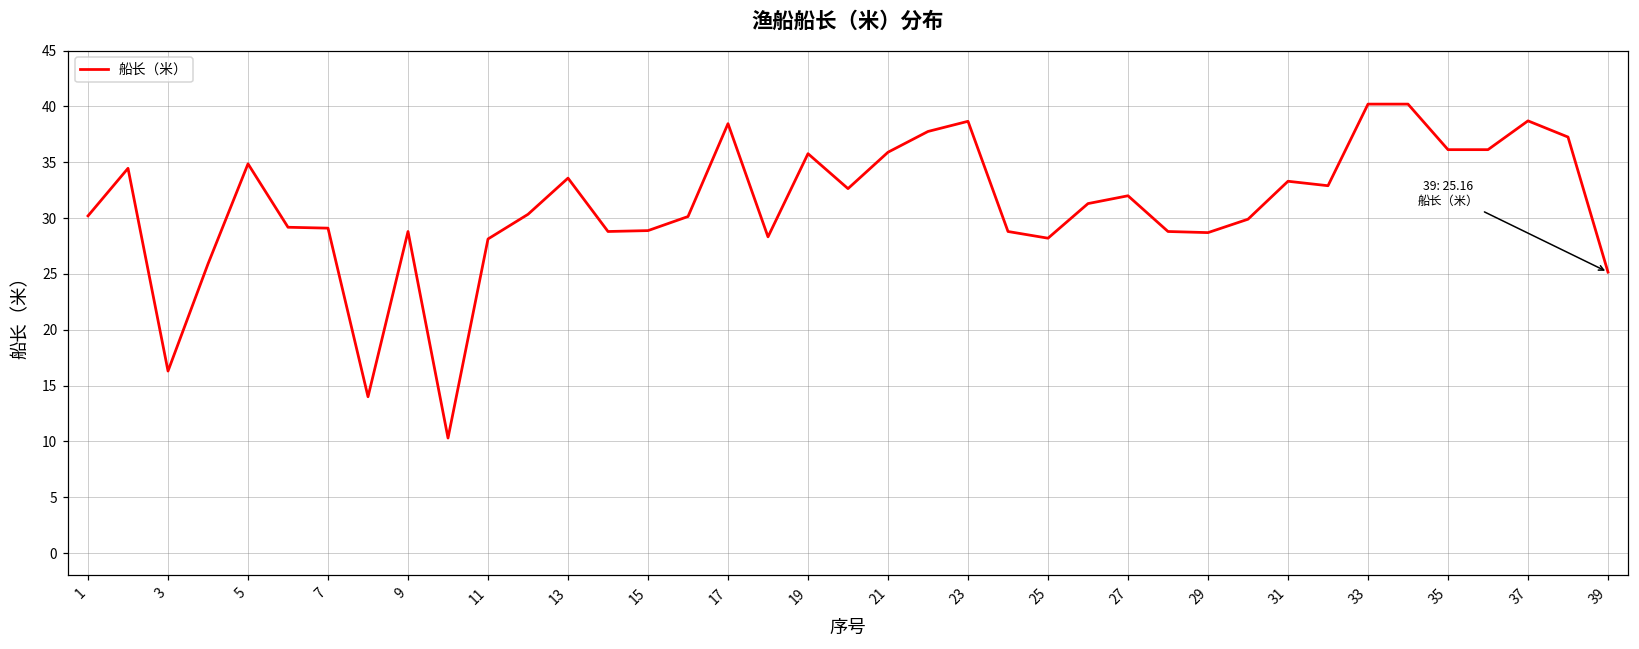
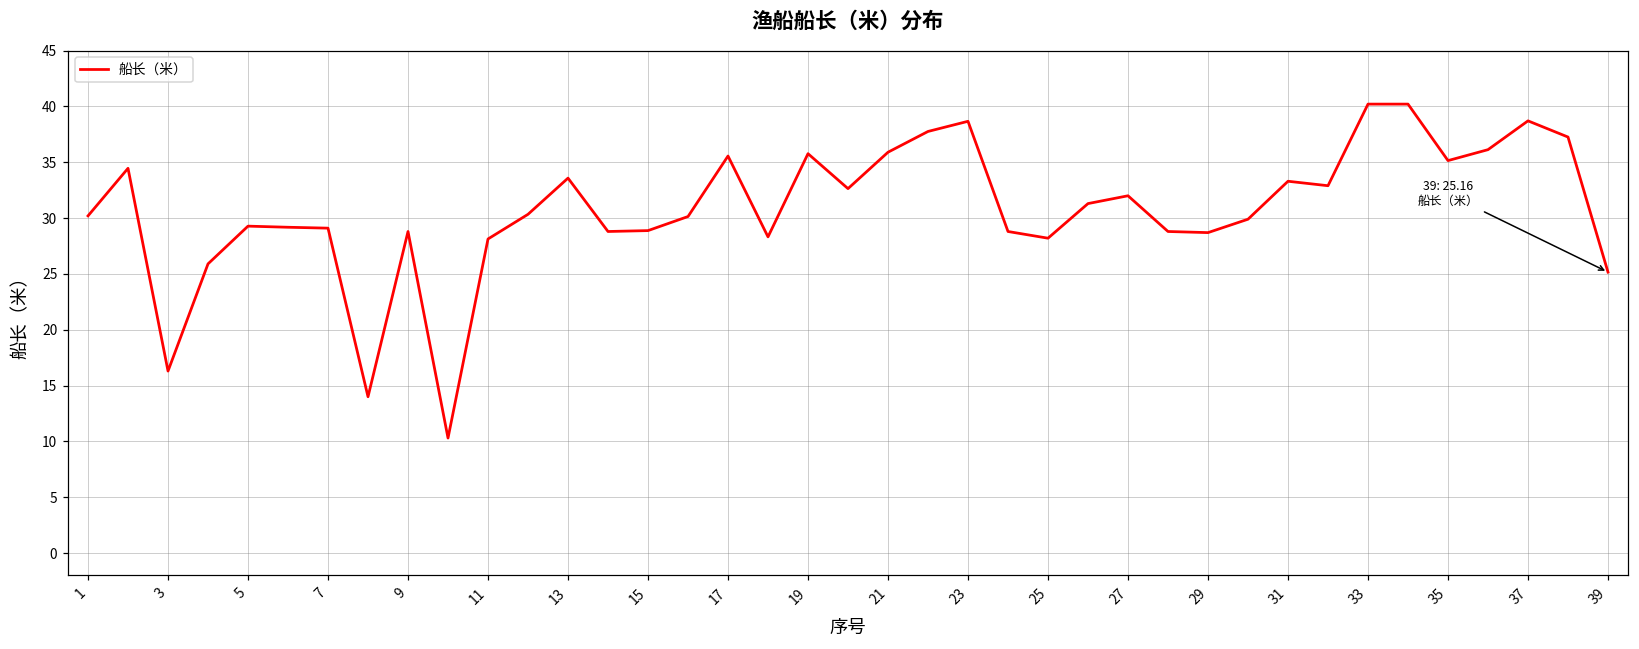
5: 34.9 -> 29.3
17: 38.5 -> 35.6
35: 36.1 -> 35.2
